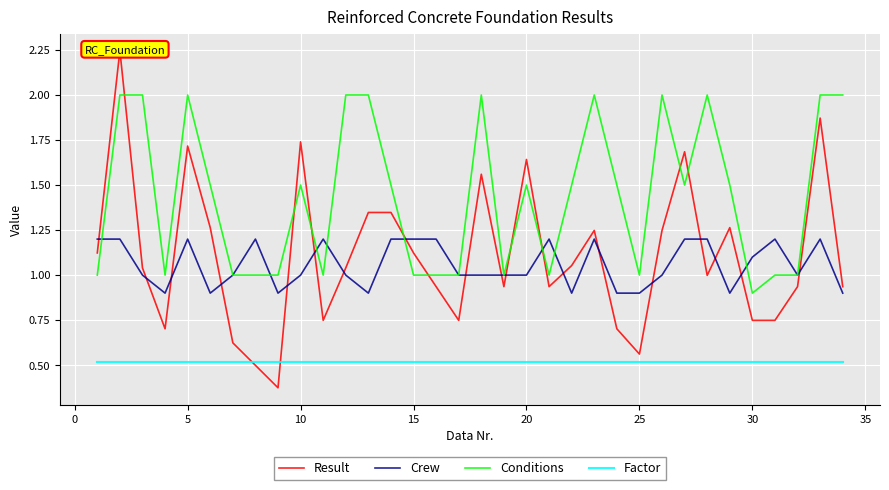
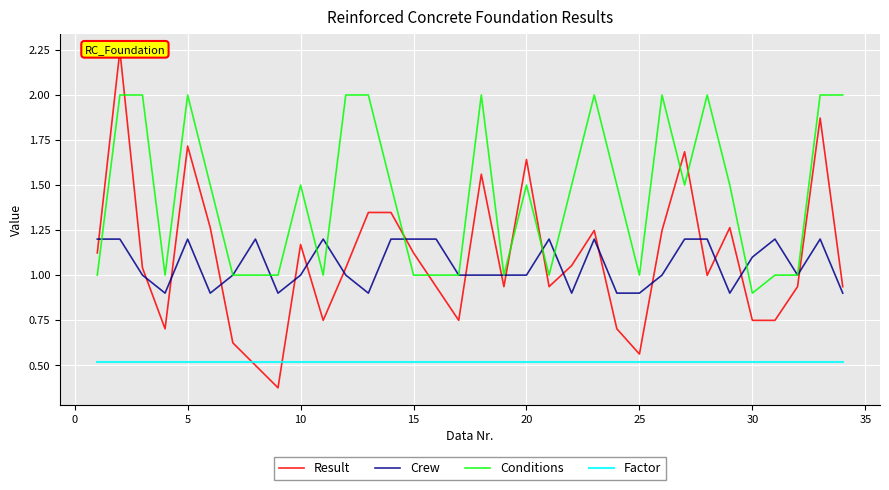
Result, 10: 1.74 -> 1.17
